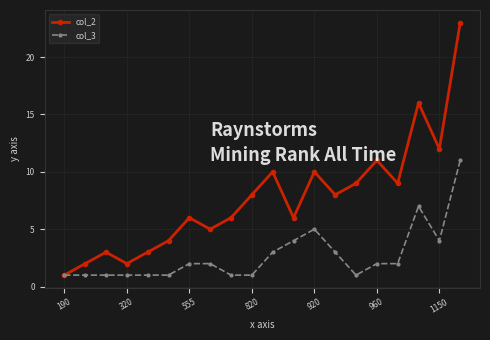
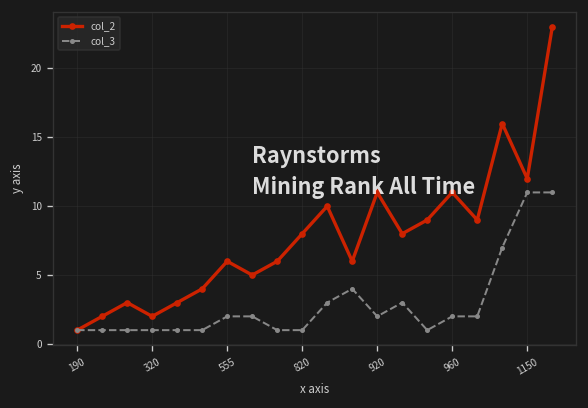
col_2, 920: 10 -> 11
col_3, 920: 5 -> 2
col_3, 1150: 4 -> 11
